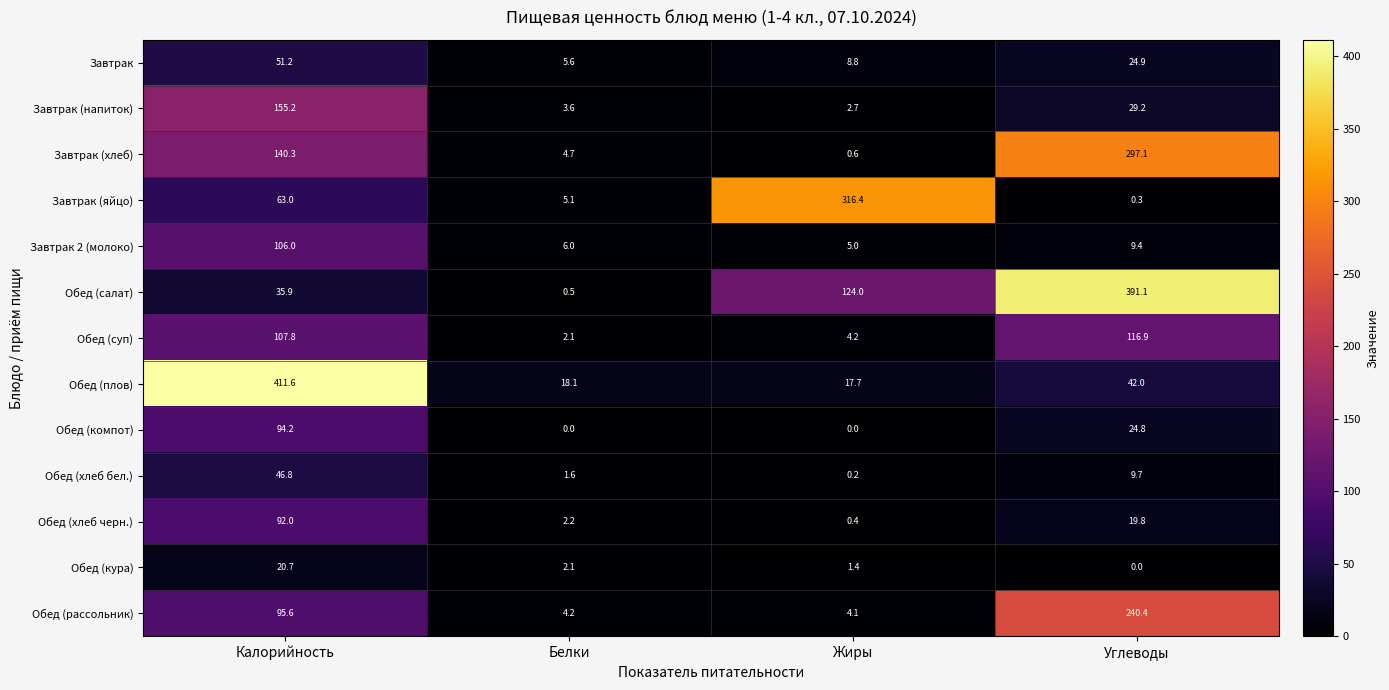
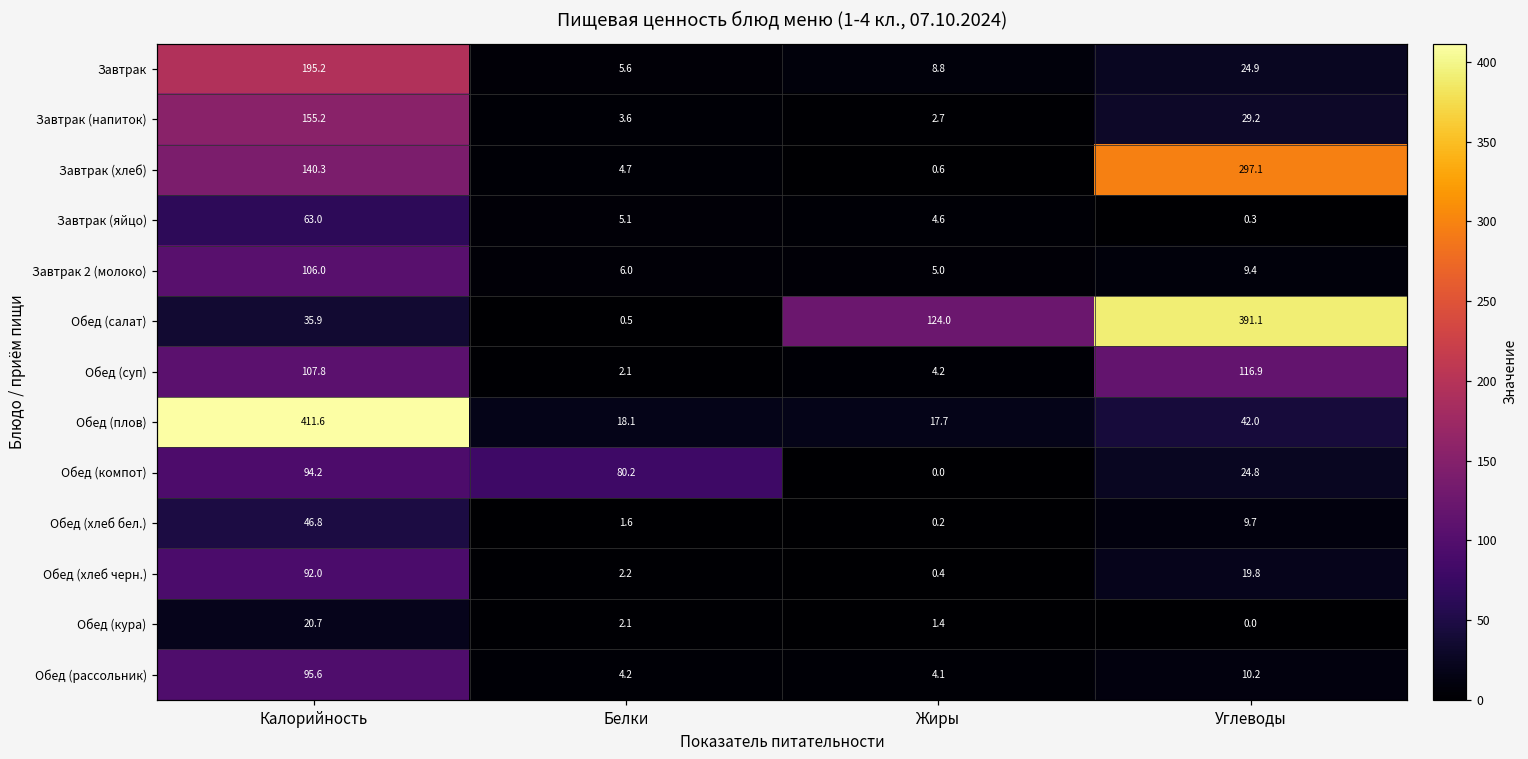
Завтрак, Калорийность: 51.2 -> 195.2
Завтрак (яйцо), Жиры: 316.4 -> 4.6
Обед (компот), Белки: 0.0 -> 80.2
Обед (рассольник), Углеводы: 240.4 -> 10.2
